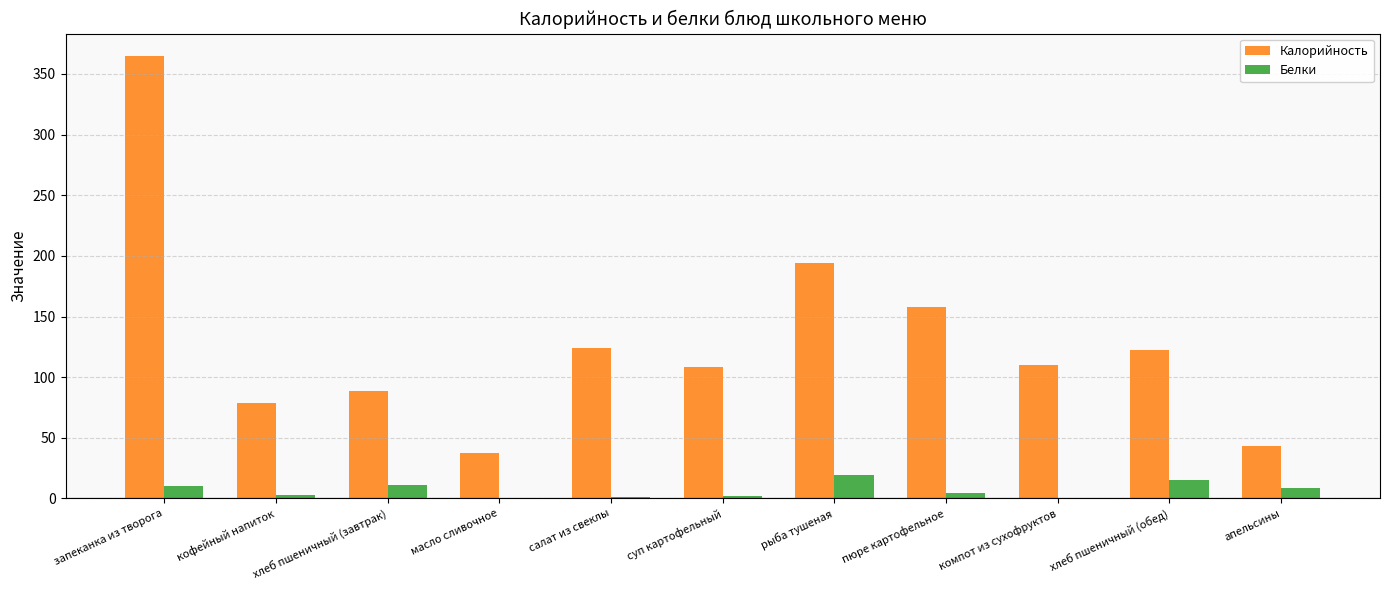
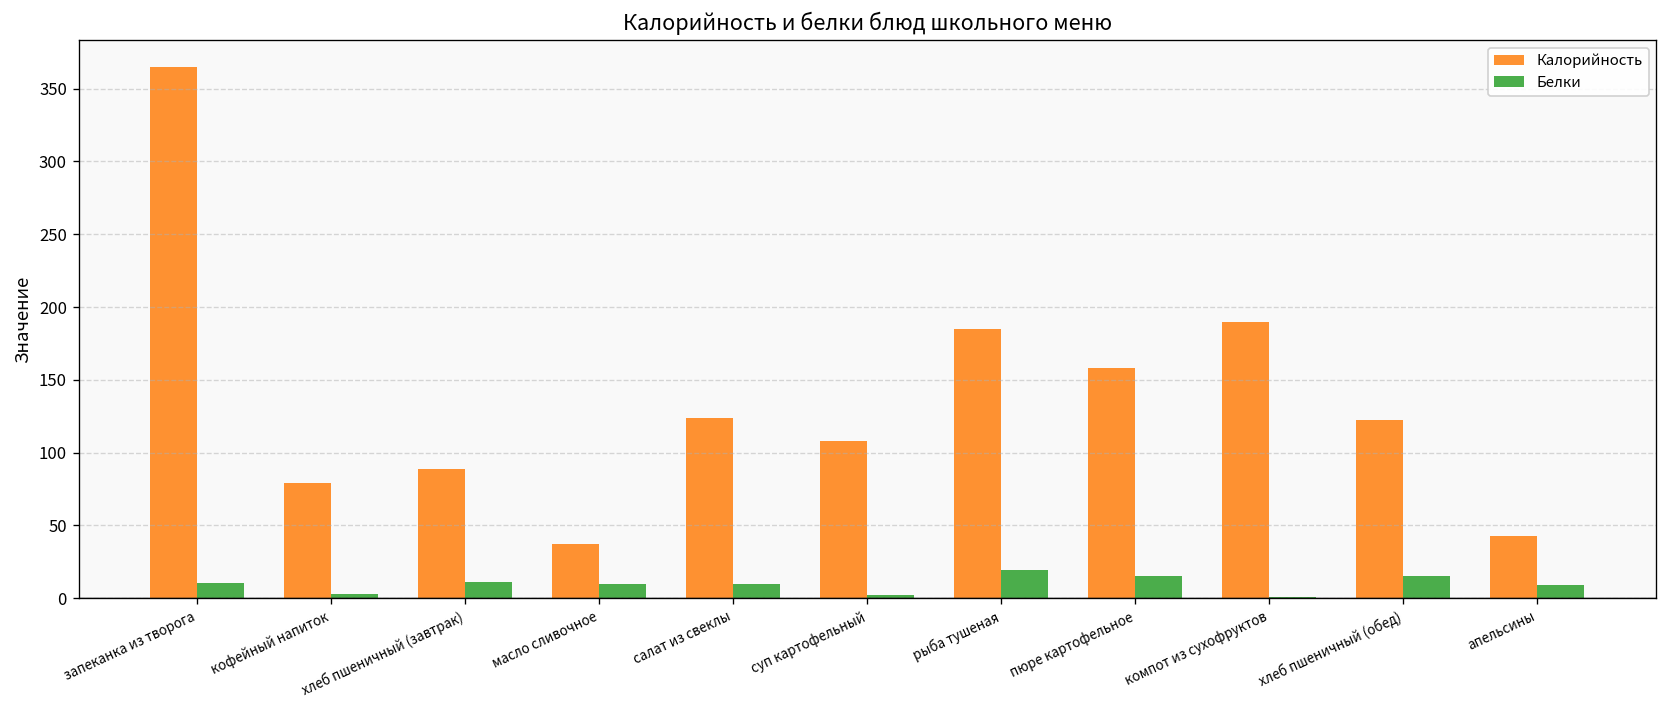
Белки, масло сливочное: 0 -> 10
Белки, салат из свеклы: 2 -> 10
Калорийность, рыба тушеная: 194 -> 185
Белки, пюре картофельное: 4 -> 15
Калорийность, компот из сухофруктов: 110 -> 190
